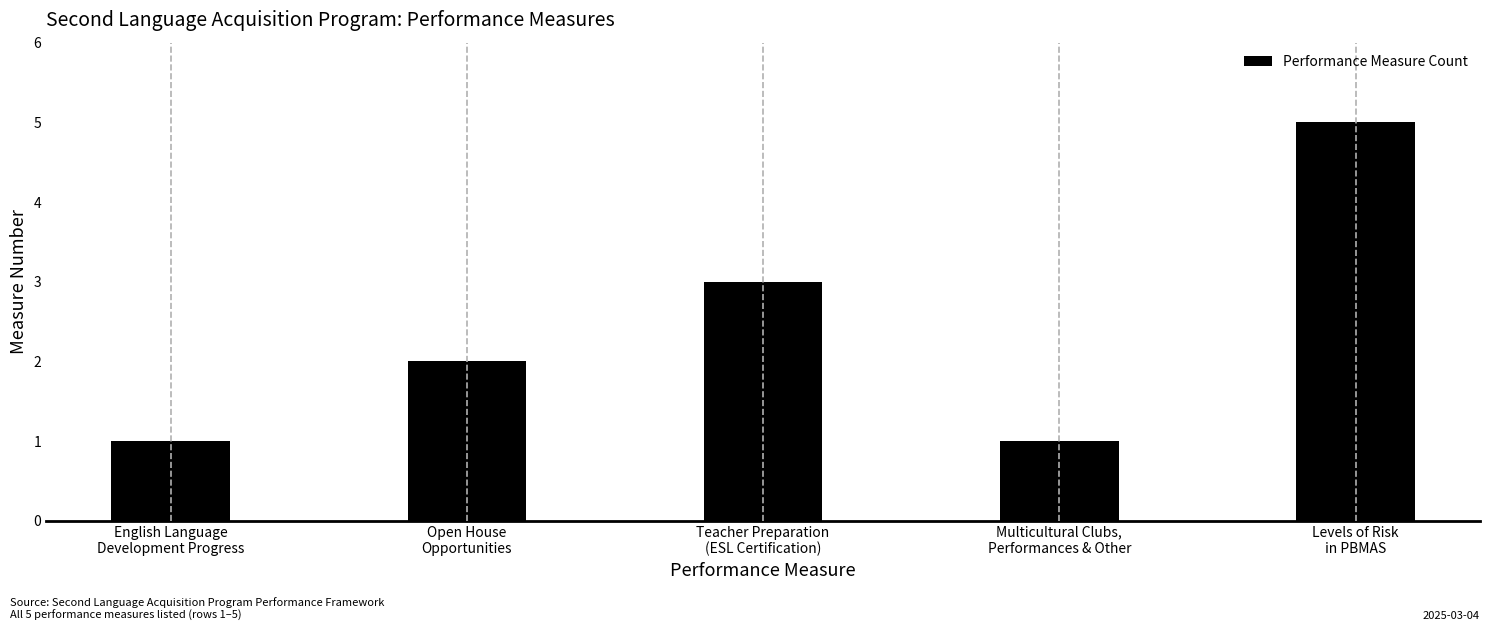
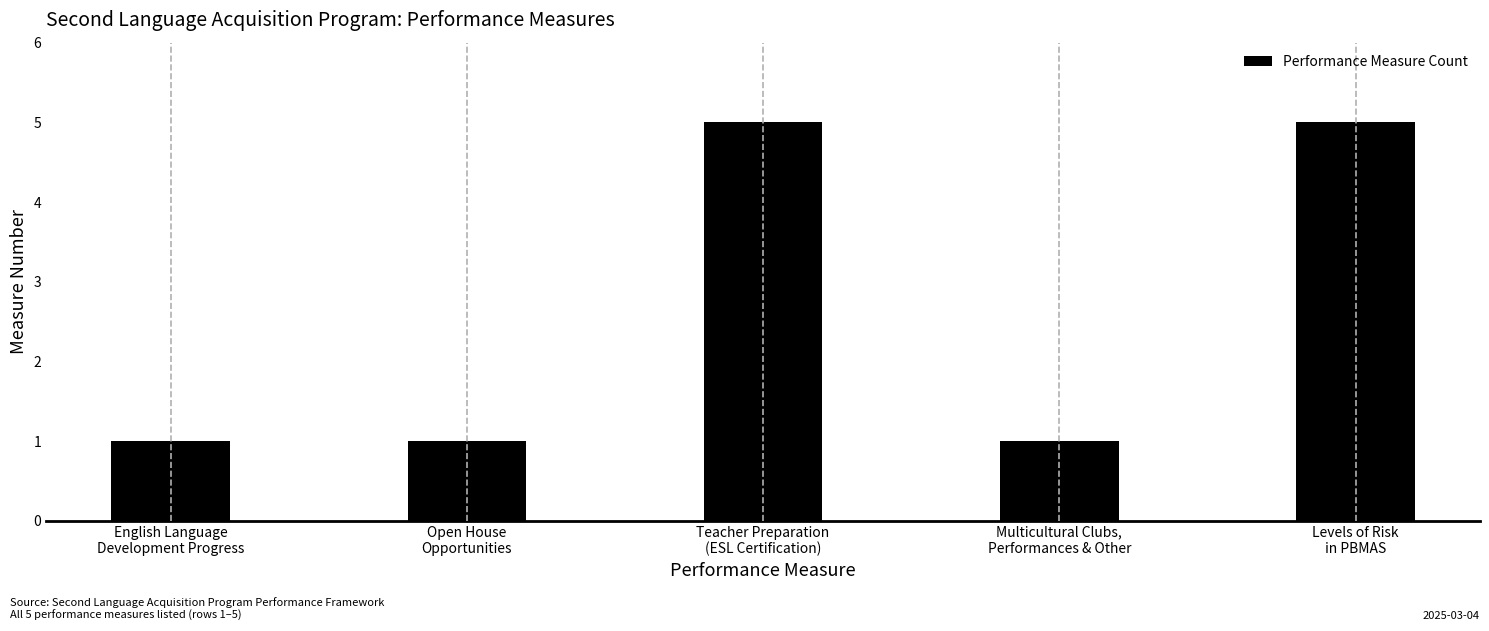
Open House Opportunities: 2 -> 1
Teacher Preparation (ESL Certification): 3 -> 5
